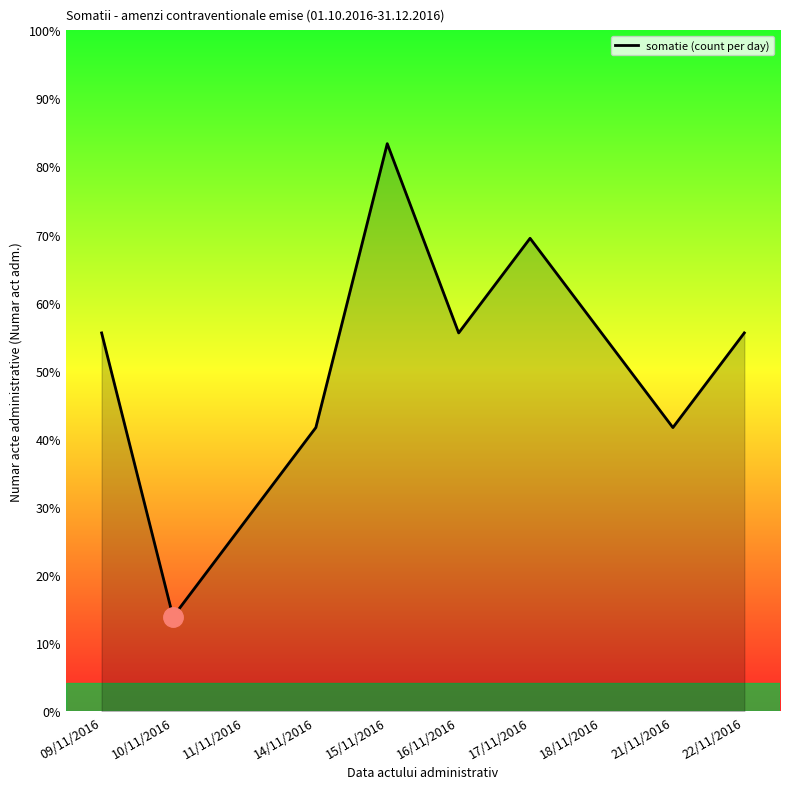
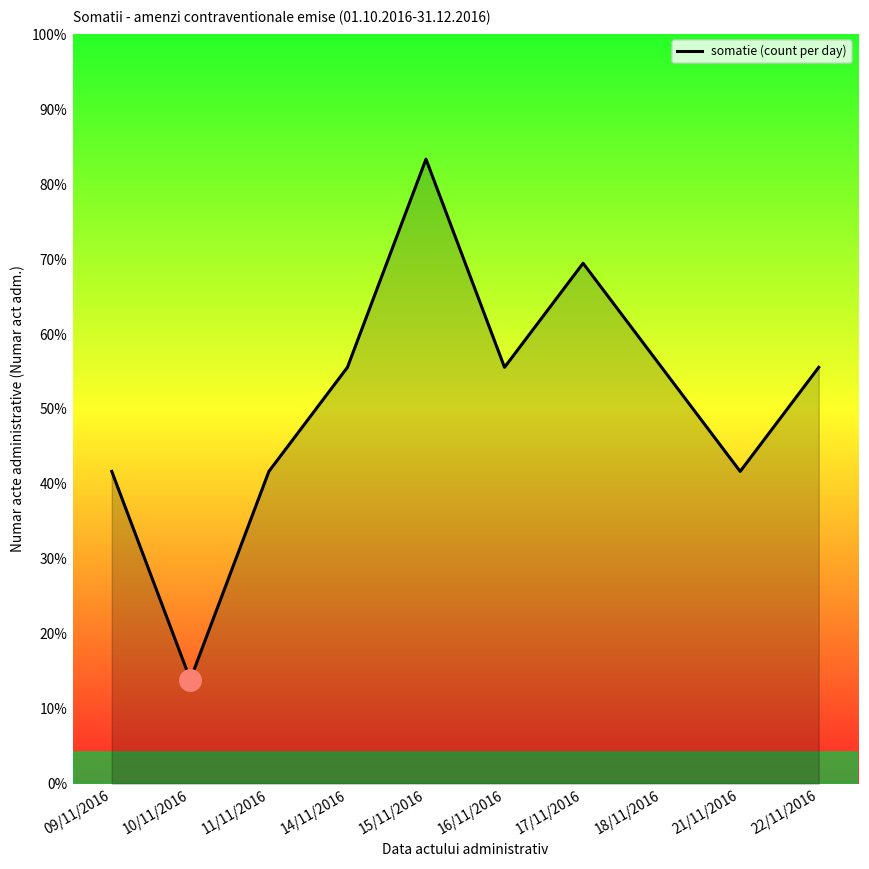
somatie (count per day), 09/11/2016: 56% -> 42%
somatie (count per day), 11/11/2016: 28% -> 42%
somatie (count per day), 14/11/2016: 42% -> 56%
